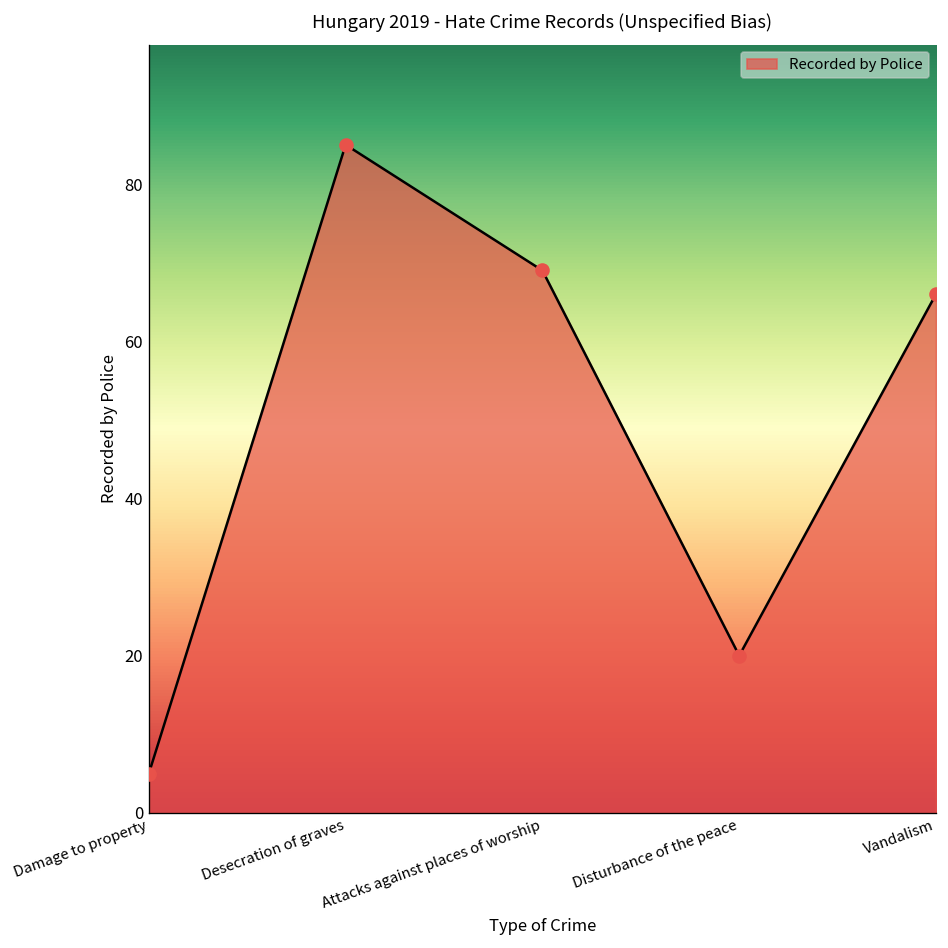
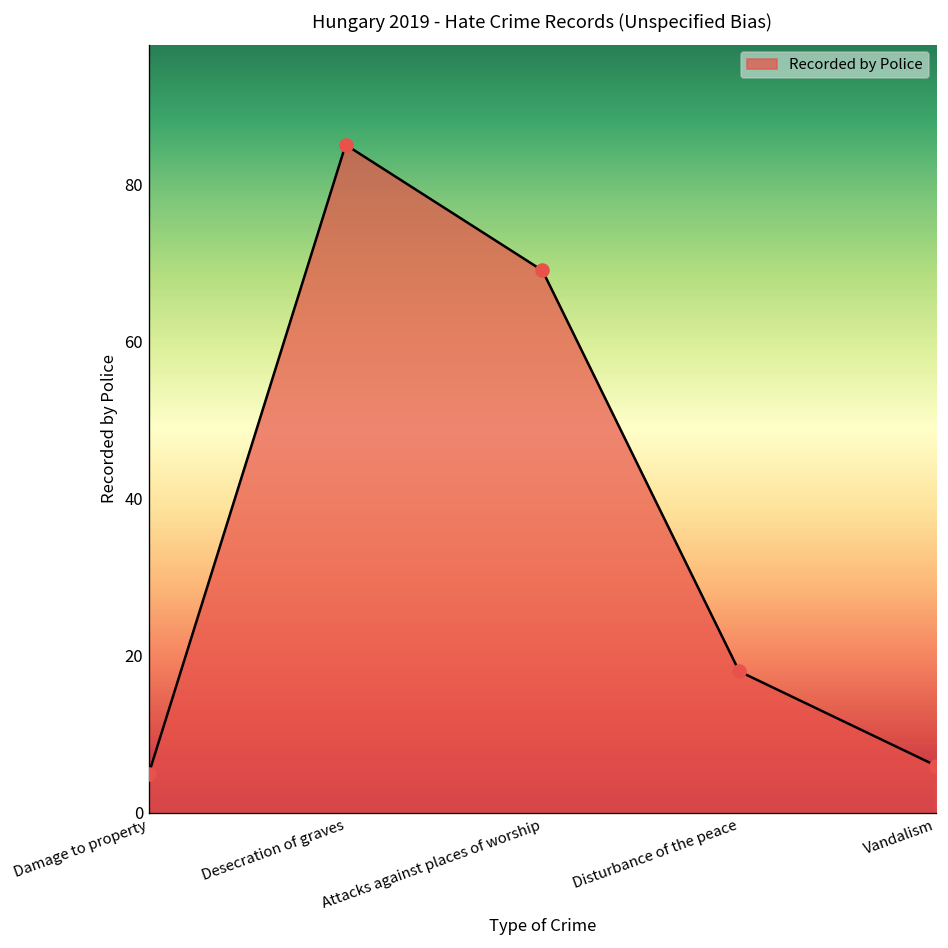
Disturbance of the peace: 20 -> 18
Vandalism: 66 -> 6
